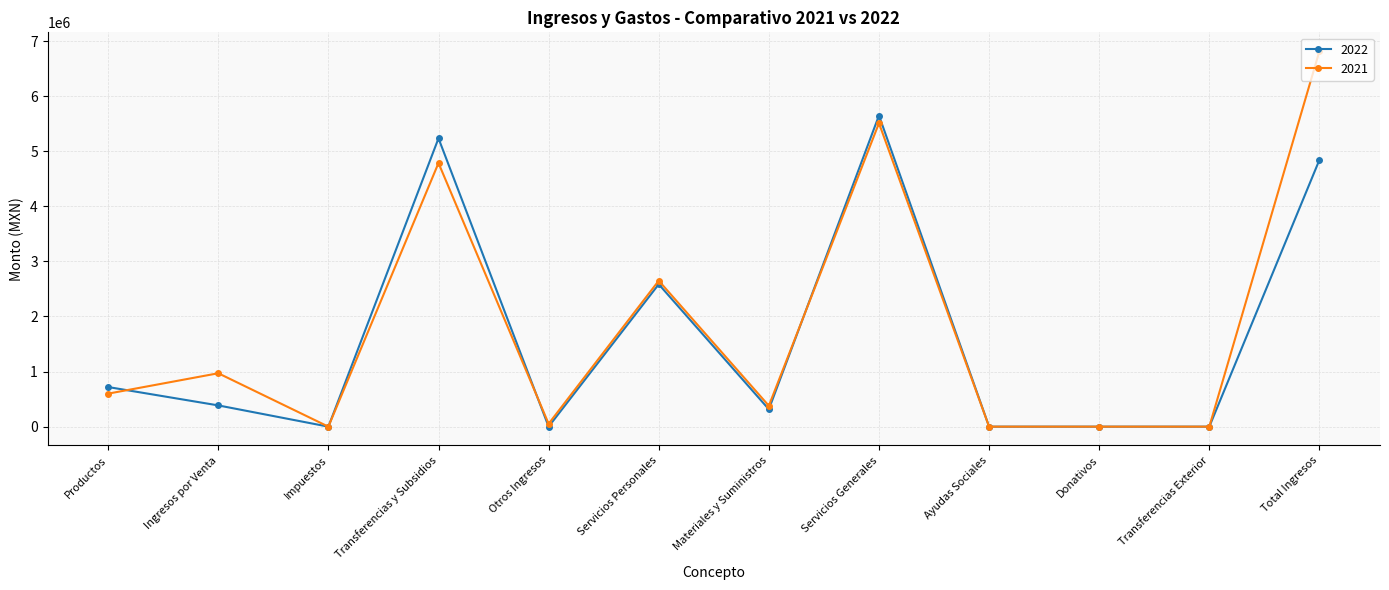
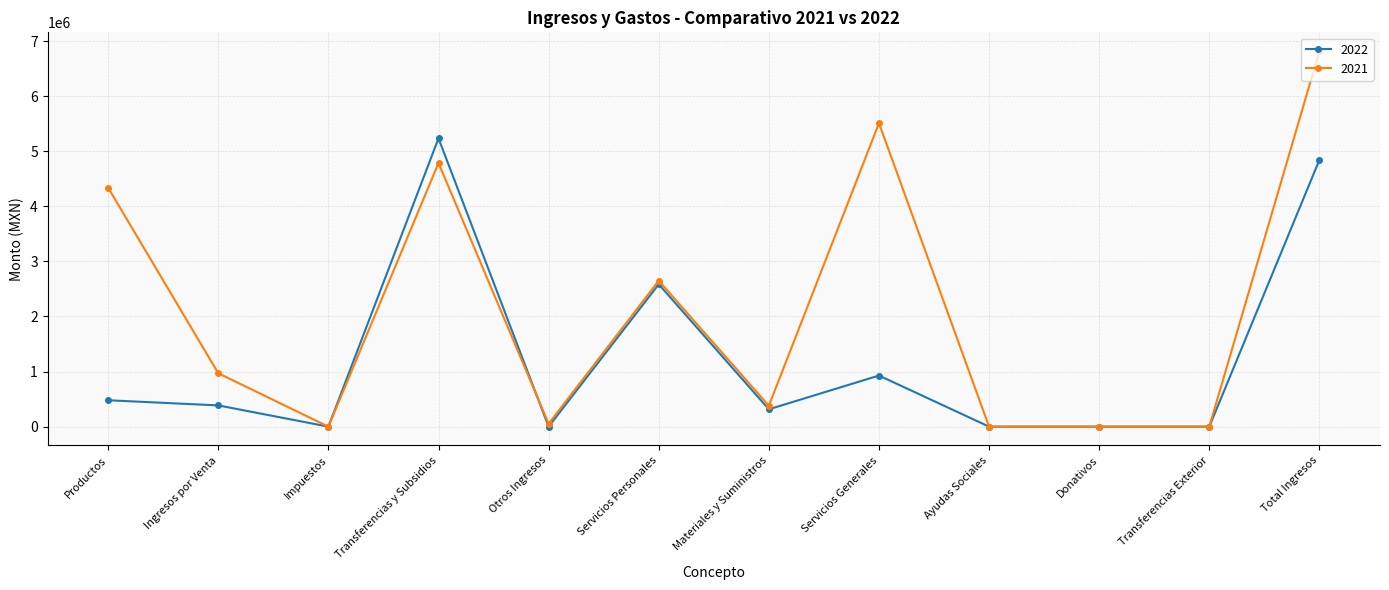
2022, Productos: 700000 -> 500000
2021, Productos: 600000 -> 4300000
2022, Servicios Generales: 5600000 -> 900000
